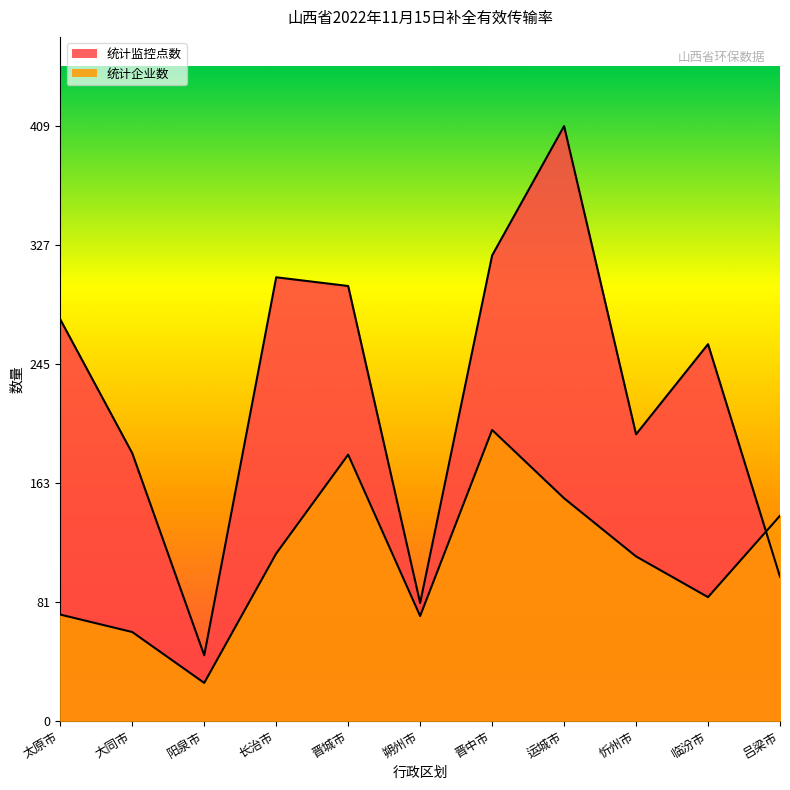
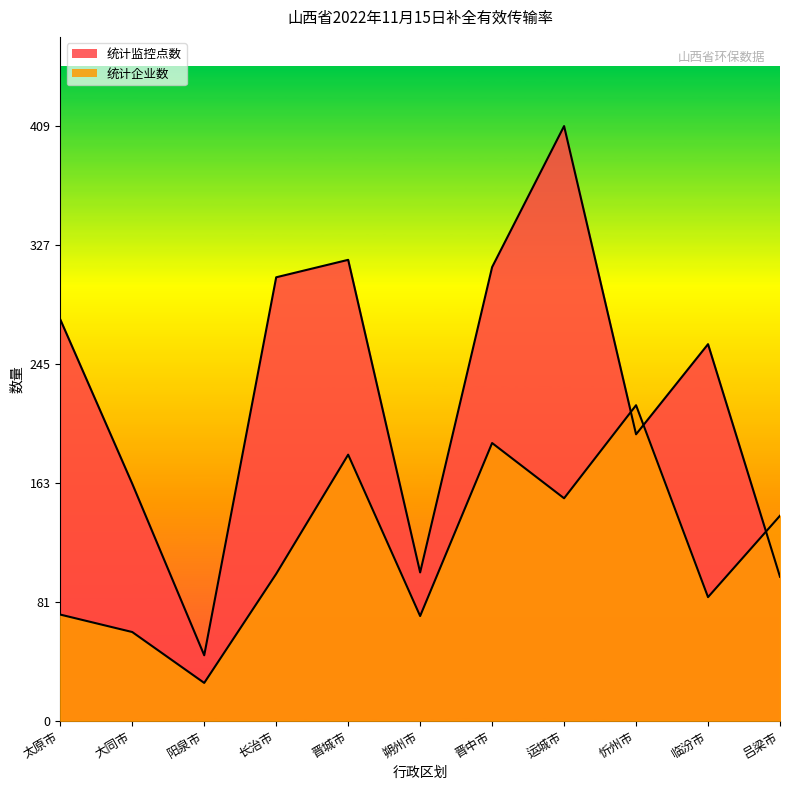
统计监控点数, 大同市: 184 -> 163
统计企业数, 长治市: 115 -> 101
统计监控点数, 晋城市: 299 -> 317
统计监控点数, 朔州市: 81 -> 102
统计监控点数, 晋中市: 320 -> 312
统计企业数, 晋中市: 200 -> 191
统计企业数, 忻州市: 113 -> 217
